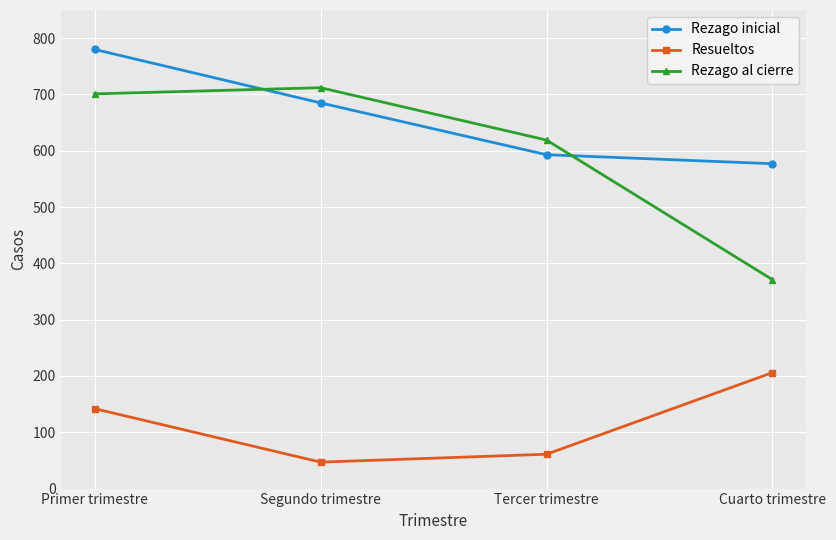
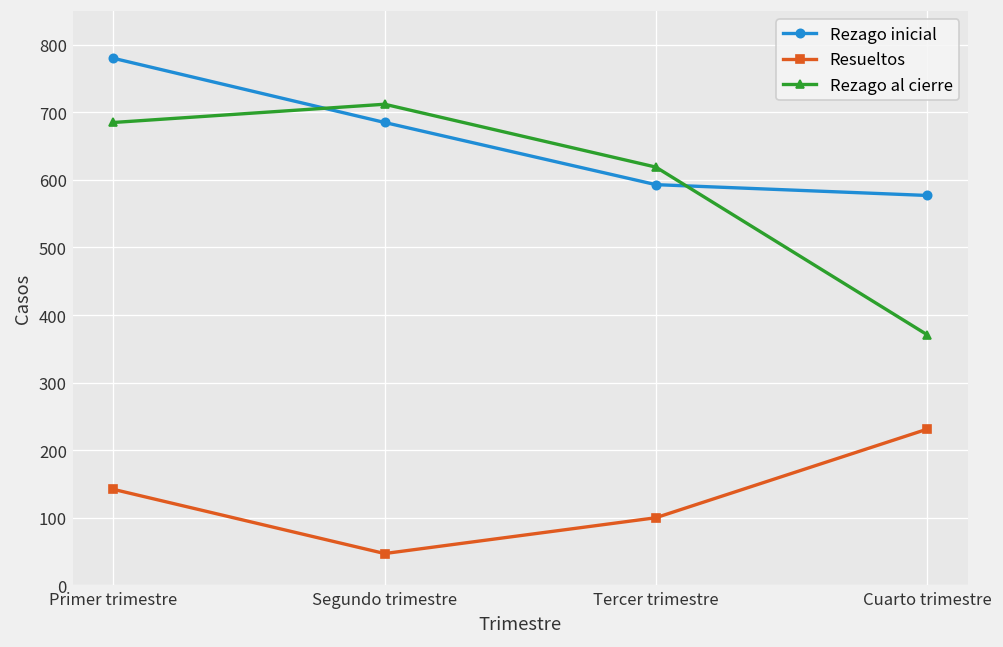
Rezago al cierre, Primer trimestre: 700 -> 690
Resueltos, Tercer trimestre: 60 -> 100
Resueltos, Cuarto trimestre: 210 -> 230
